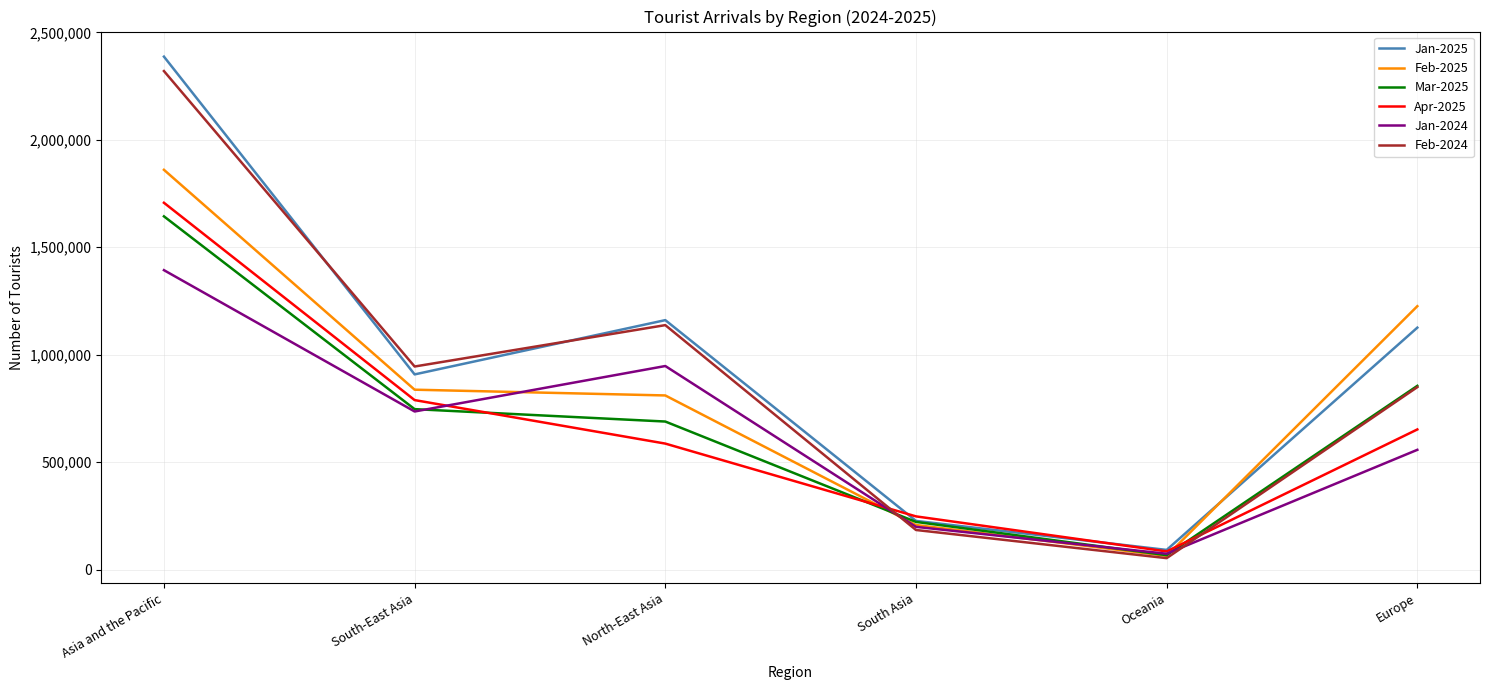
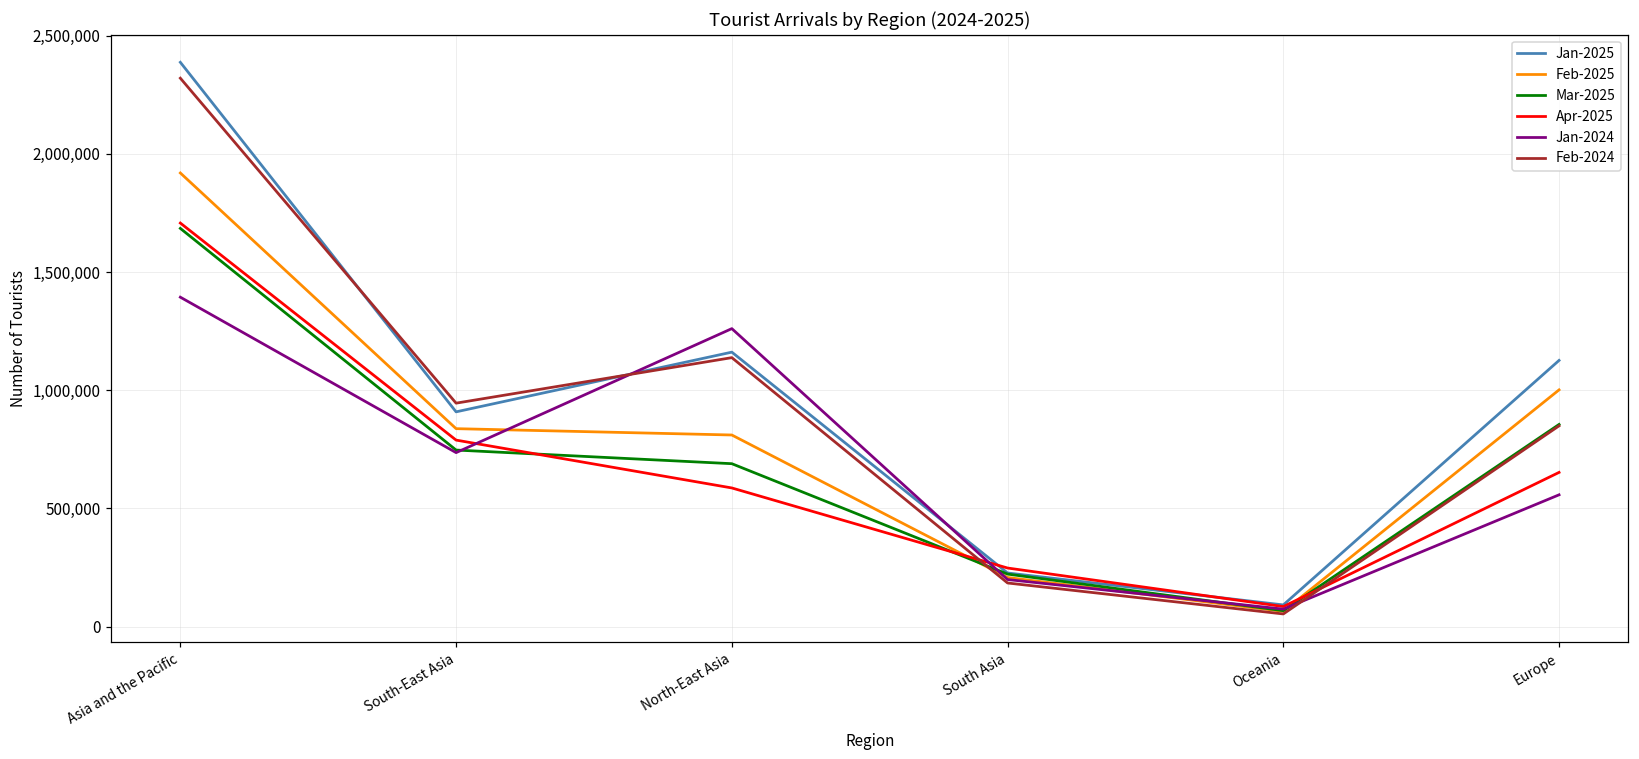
Feb-2025, Asia and the Pacific: 1,860,000 -> 1,920,000
Mar-2025, Asia and the Pacific: 1,640,000 -> 1,680,000
Jan-2024, North-East Asia: 950,000 -> 1,260,000
Feb-2025, Europe: 1,230,000 -> 1,000,000
